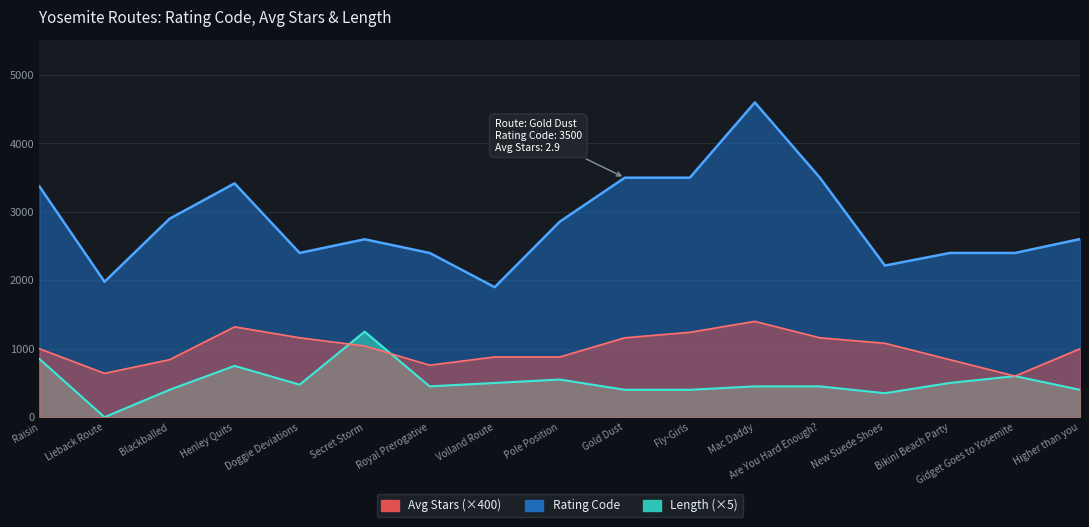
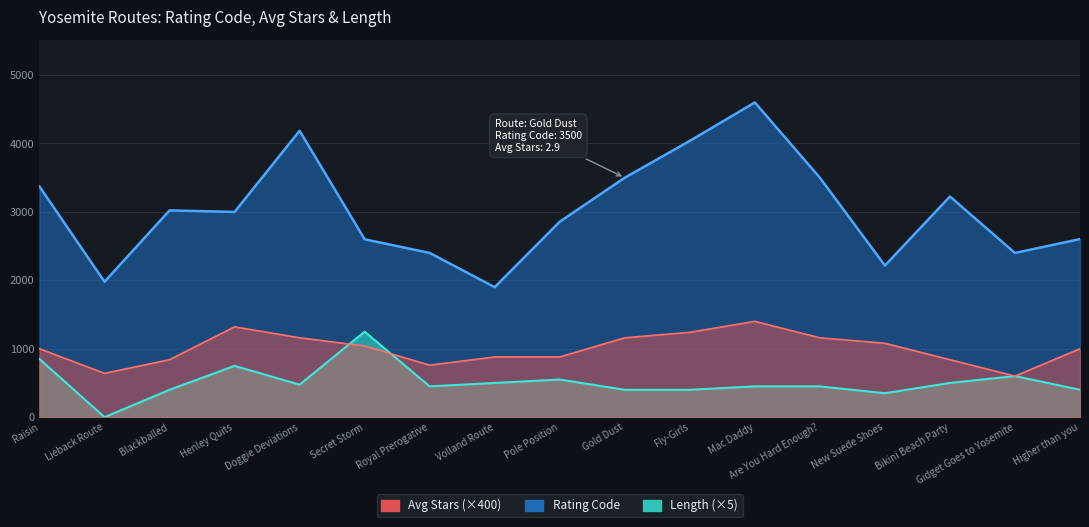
Rating Code, Blackballed: 2900 -> 3000
Rating Code, Henley Quits: 3400 -> 3000
Rating Code, Doggie Deviations: 2400 -> 4200
Rating Code, Fly-Girls: 3500 -> 4000
Rating Code, Bikini Beach Party: 2400 -> 3200
